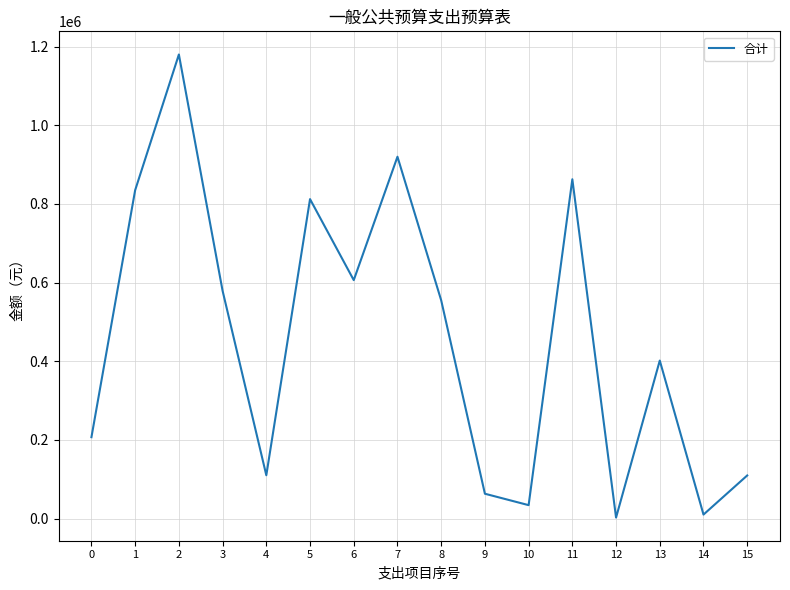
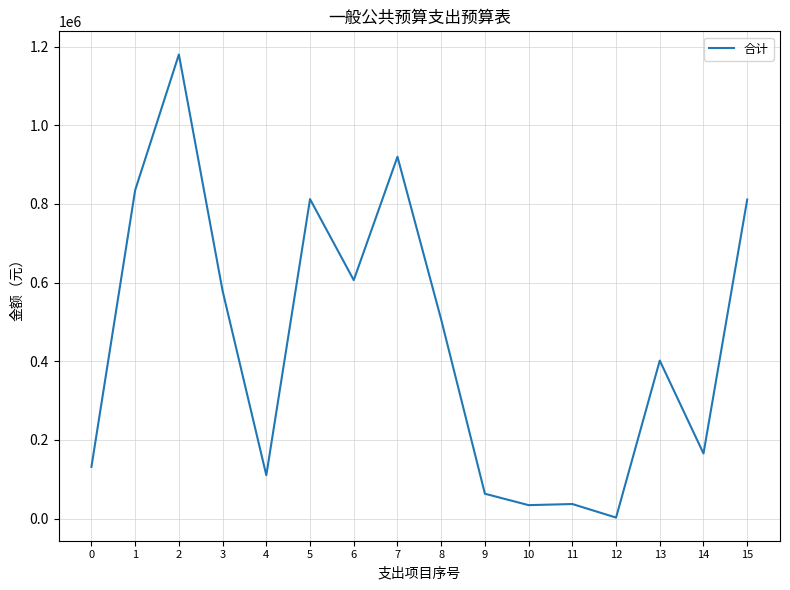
0: 210000 -> 130000
8: 550000 -> 510000
11: 860000 -> 40000
14: 10000 -> 170000
15: 110000 -> 810000
